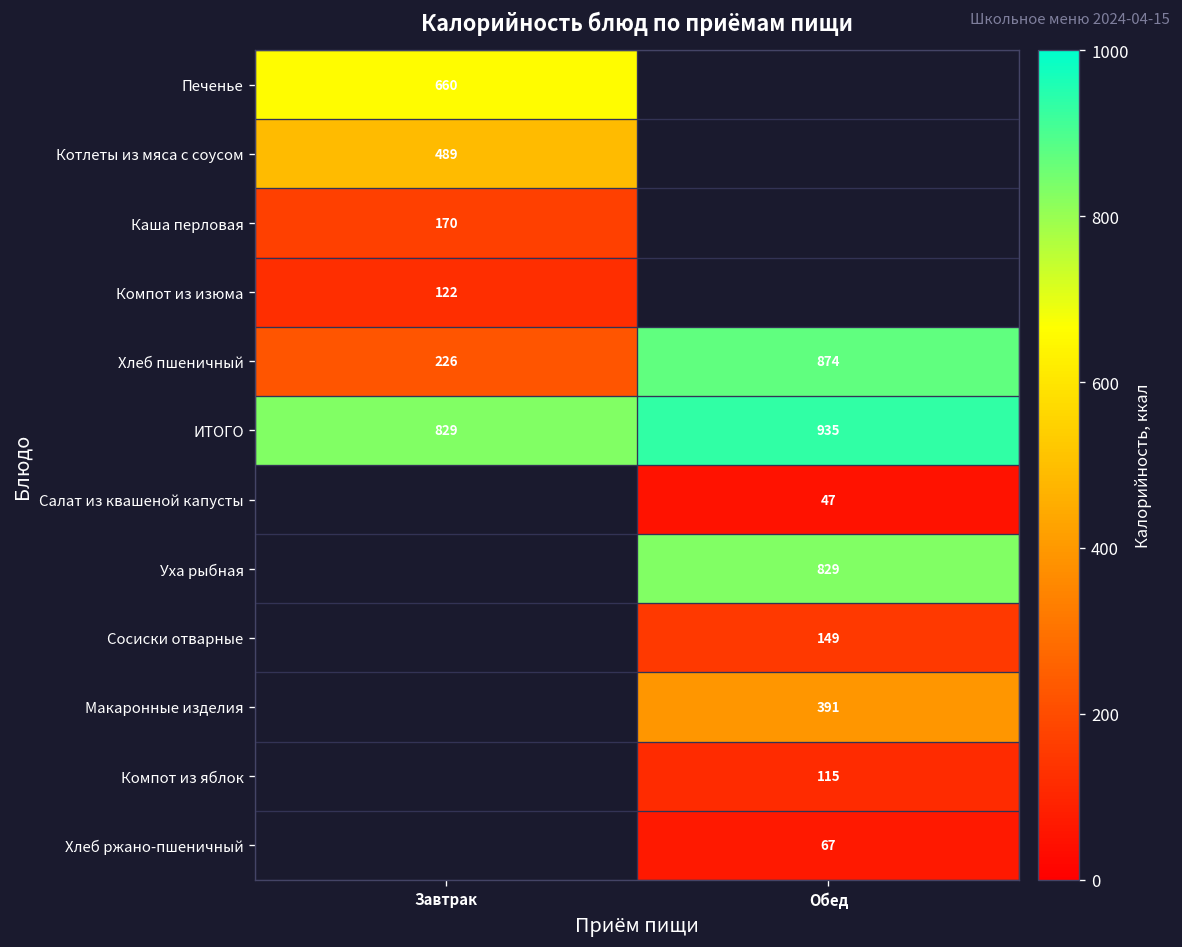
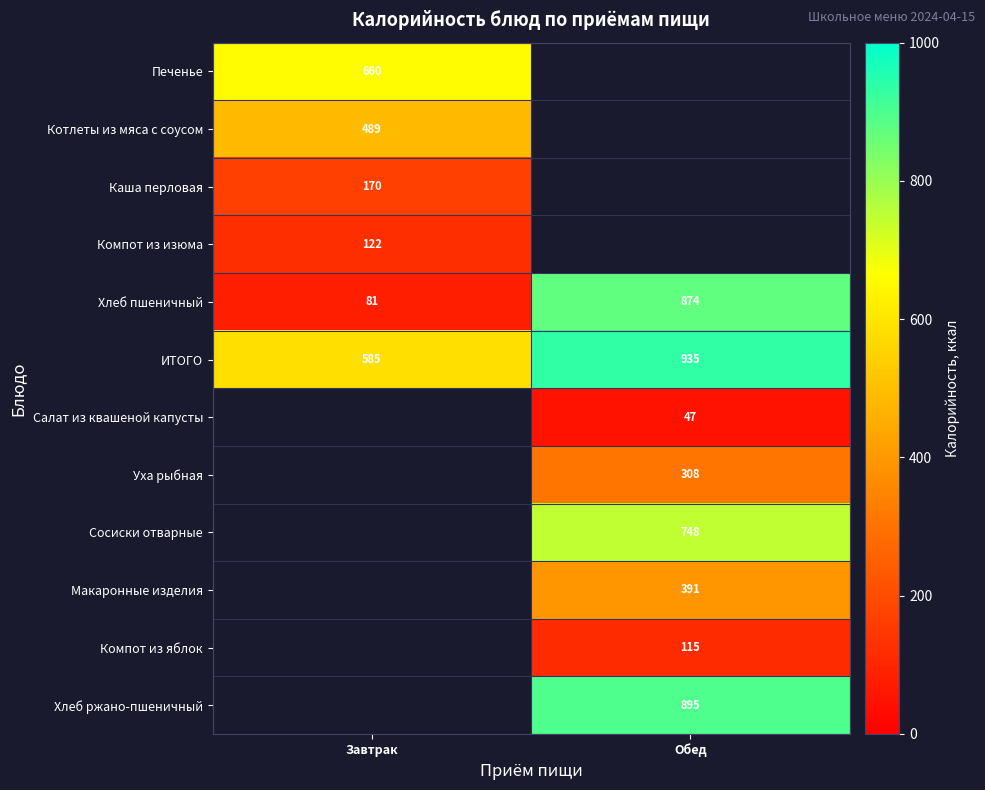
Хлеб пшеничный, Завтрак: 226 -> 81
ИТОГО, Завтрак: 829 -> 585
Уха рыбная, Обед: 829 -> 308
Сосиски отварные, Обед: 149 -> 748
Хлеб ржано-пшеничный, Обед: 67 -> 895
